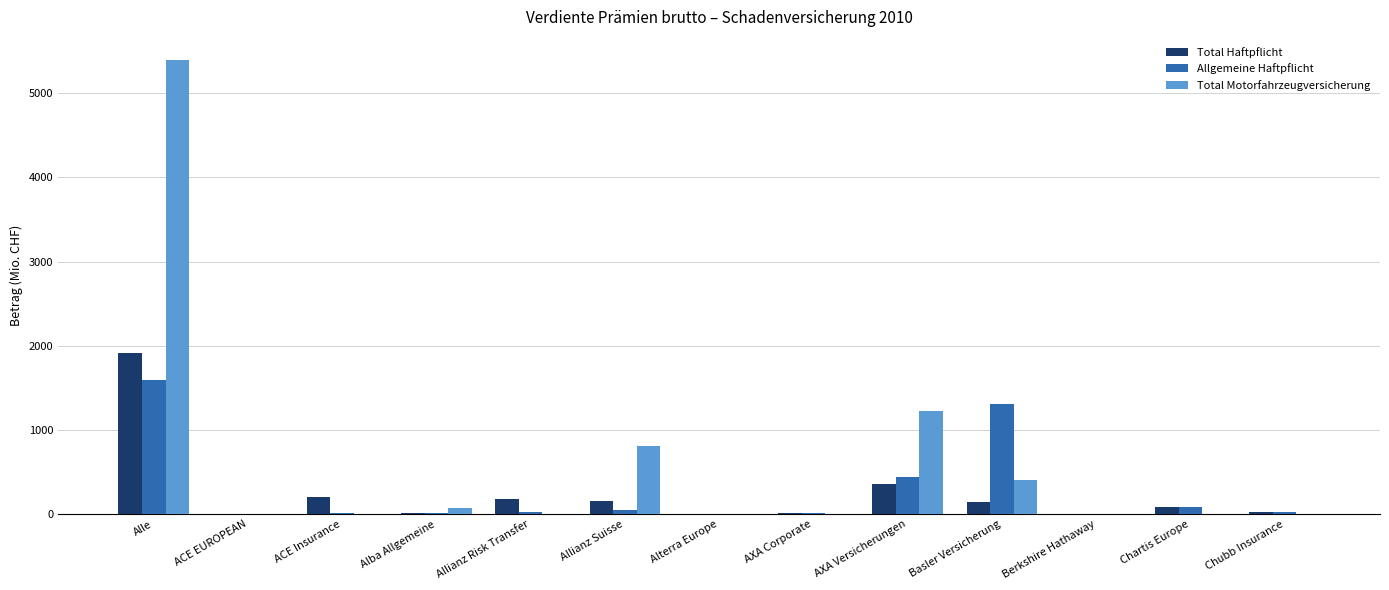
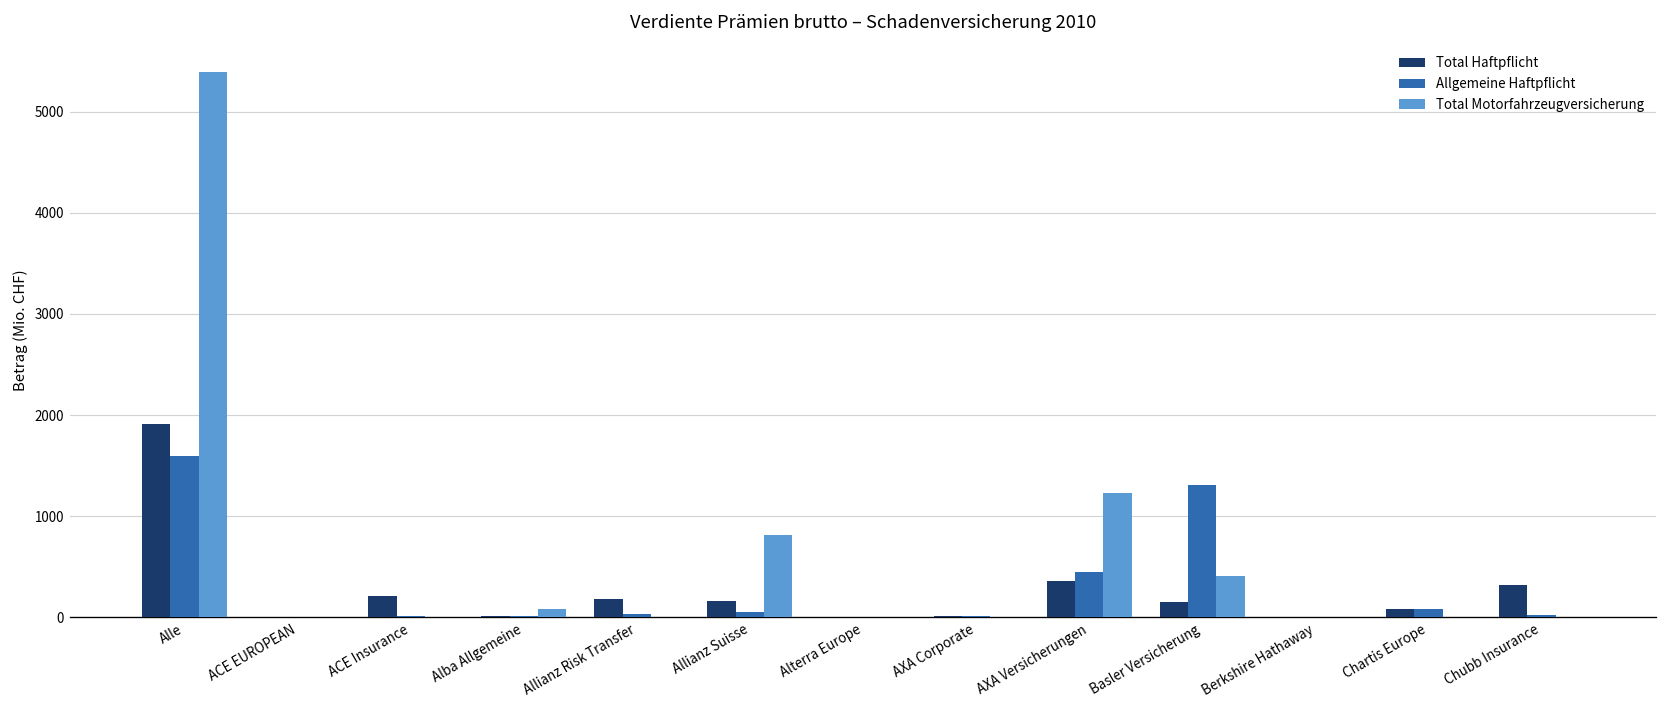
Total Haftpflicht, Chubb Insurance: 0 -> 300
